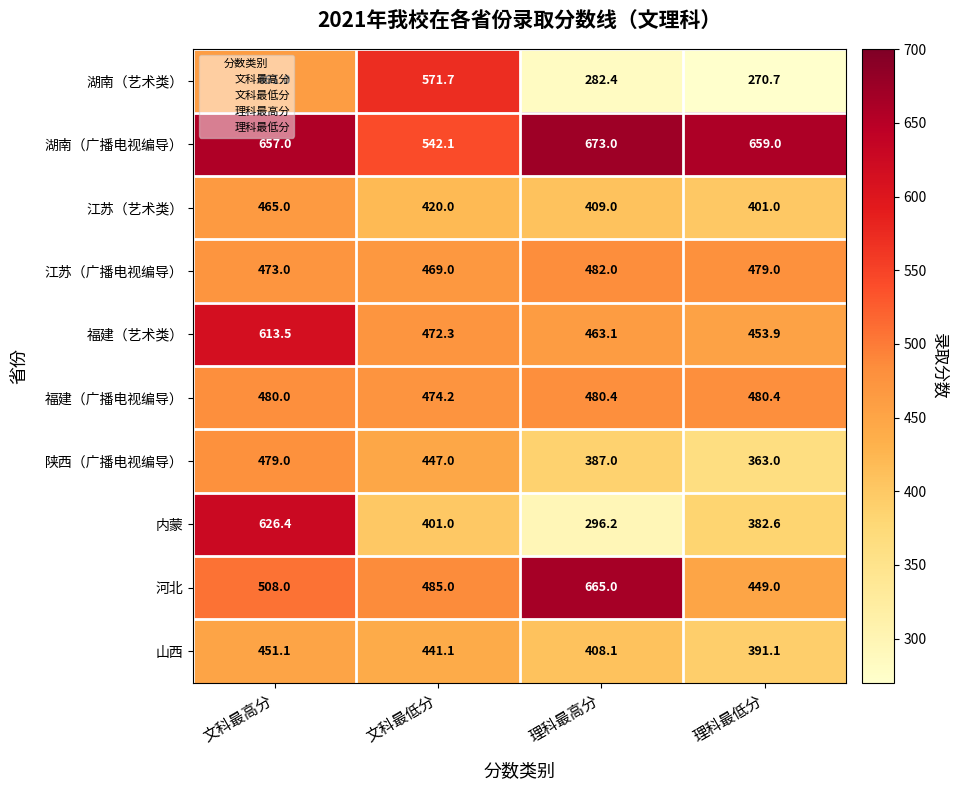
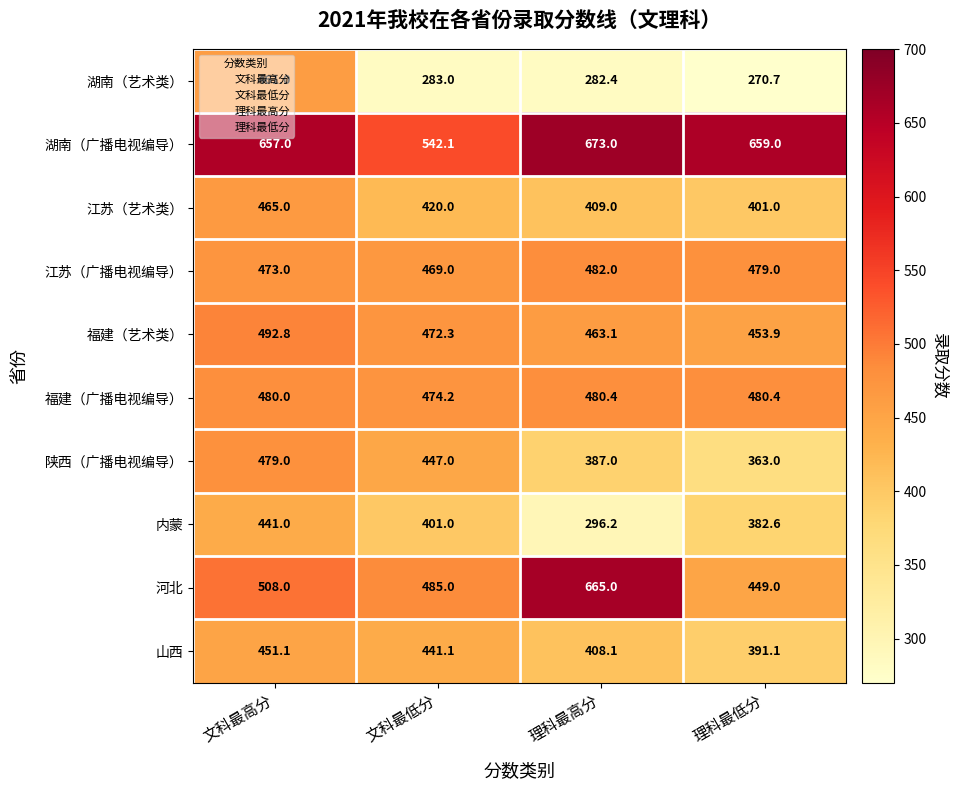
湖南（艺术类）, 文科最低分: 571.7 -> 283.0
福建（艺术类）, 文科最高分: 613.5 -> 492.8
内蒙, 文科最高分: 626.4 -> 441.0
